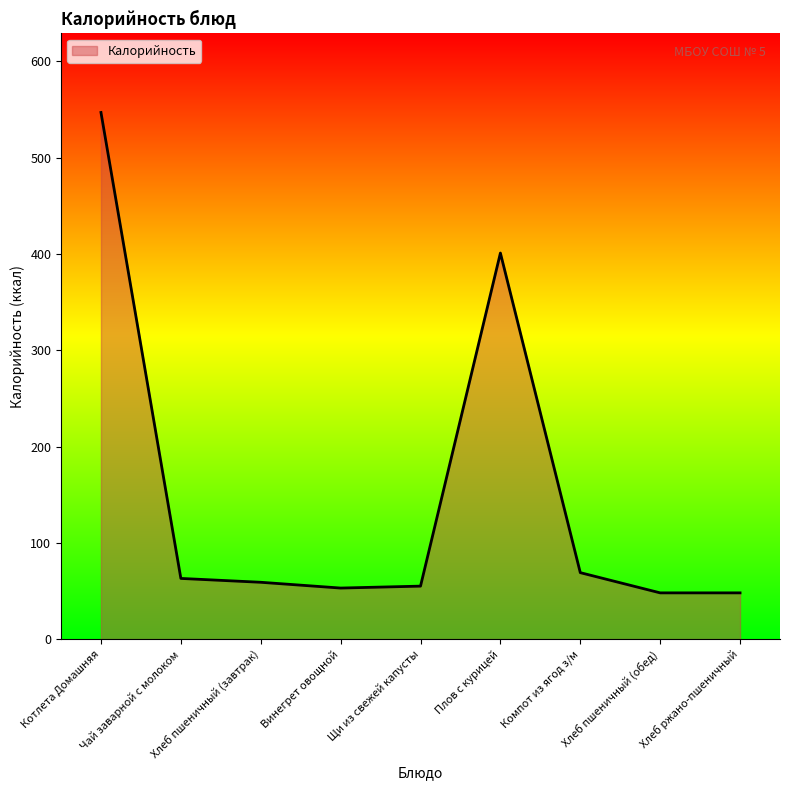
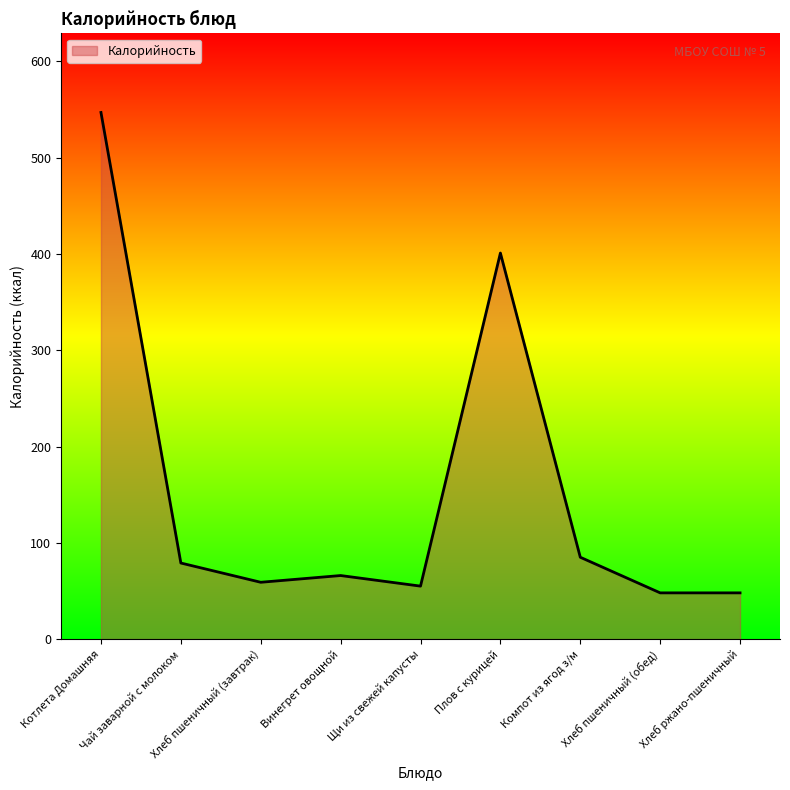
Чай заварной с молоком: 60 -> 80
Винегрет овощной: 50 -> 70
Компот из ягод з/м: 70 -> 90
